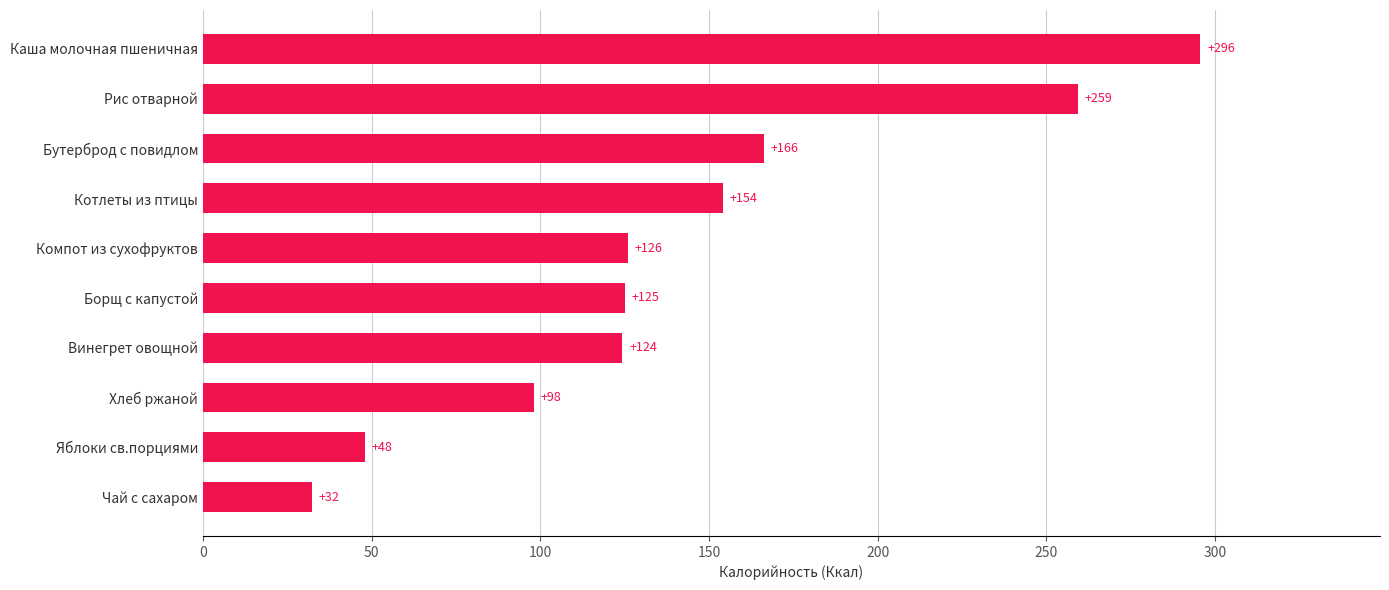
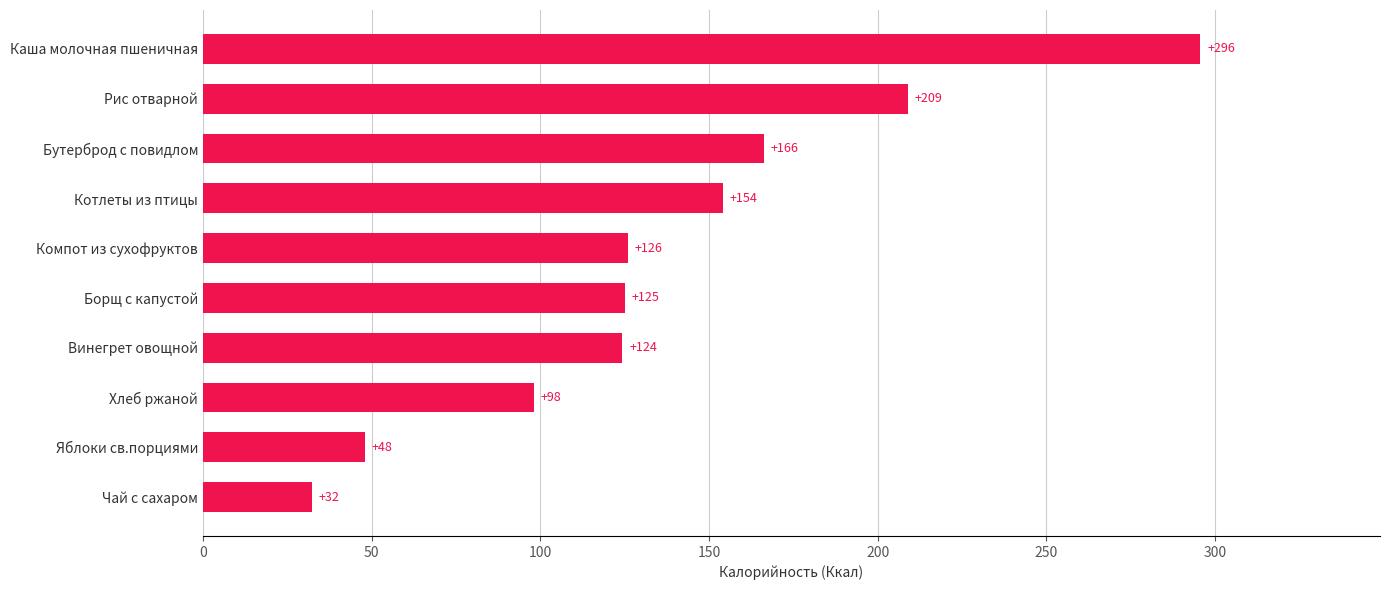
Рис отварной: +259 -> +209
